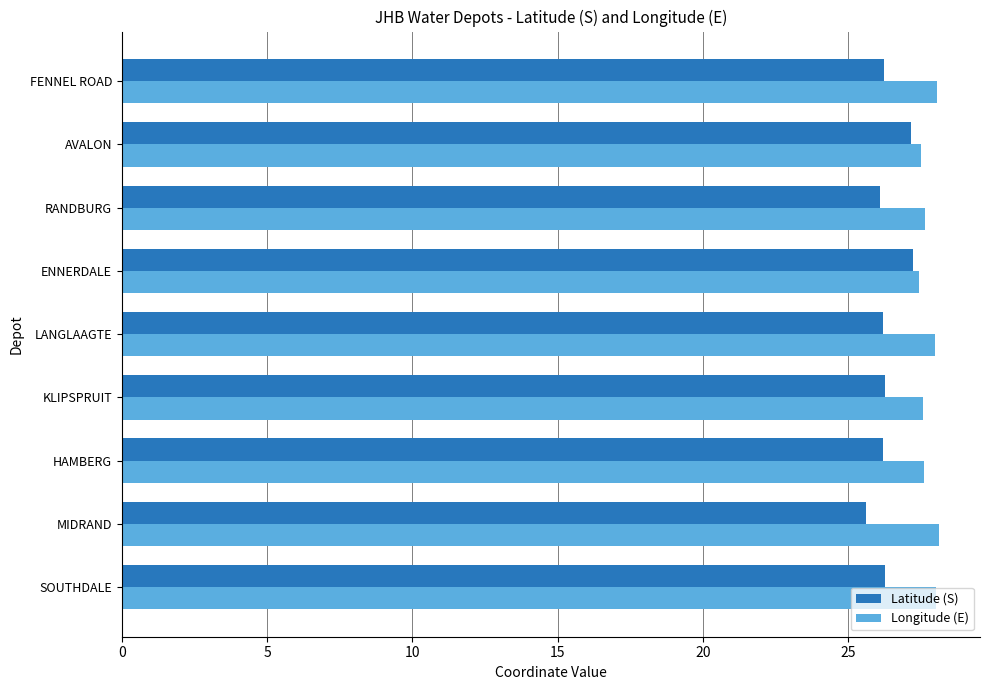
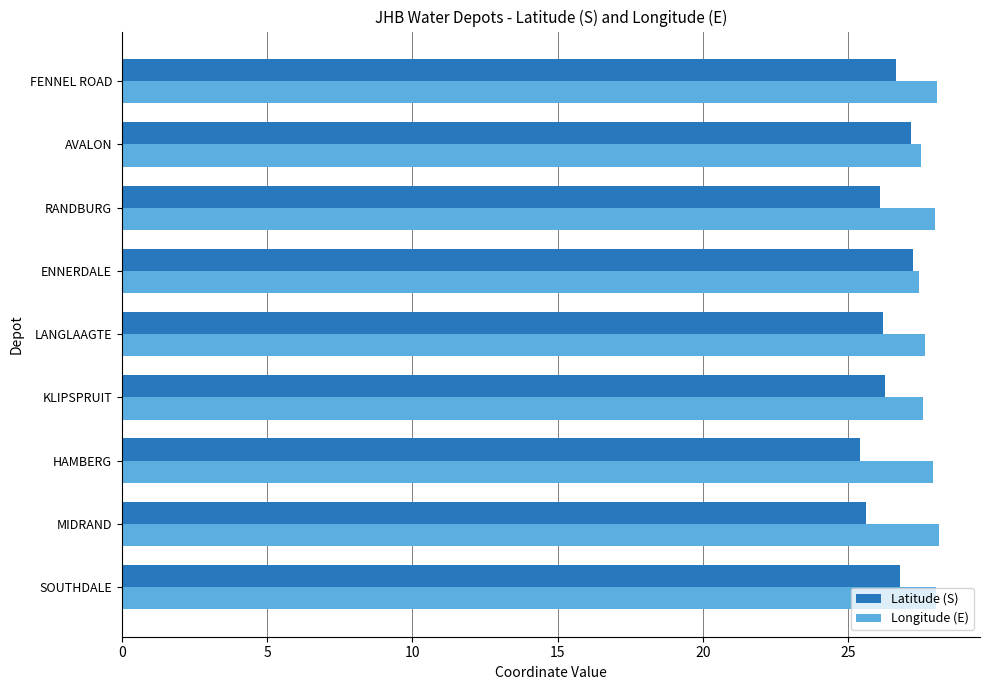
Latitude (S), FENNEL ROAD: 26.2 -> 26.6
Longitude (E), RANDBURG: 27.6 -> 28.0
Longitude (E), LANGLAAGTE: 28.0 -> 27.6
Latitude (S), HAMBERG: 26.2 -> 25.4
Longitude (E), HAMBERG: 27.6 -> 27.9
Latitude (S), SOUTHDALE: 26.2 -> 26.8
